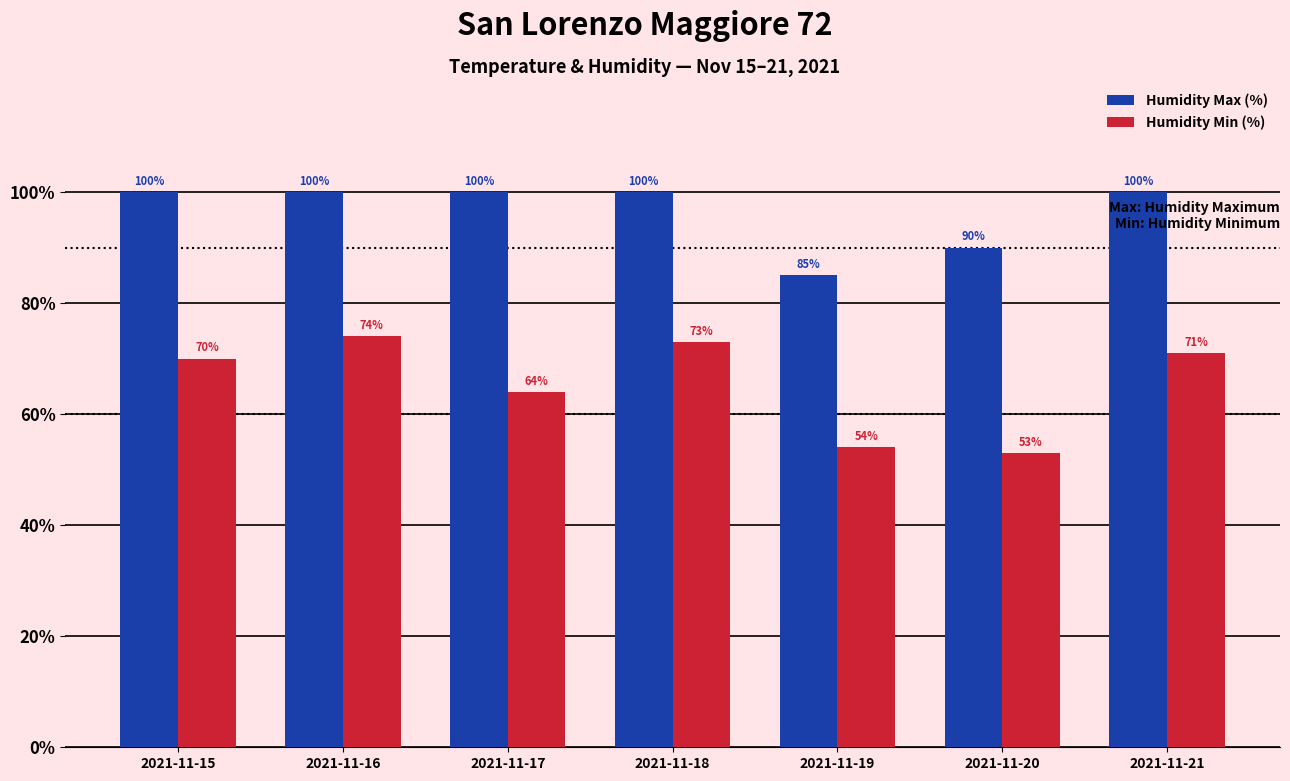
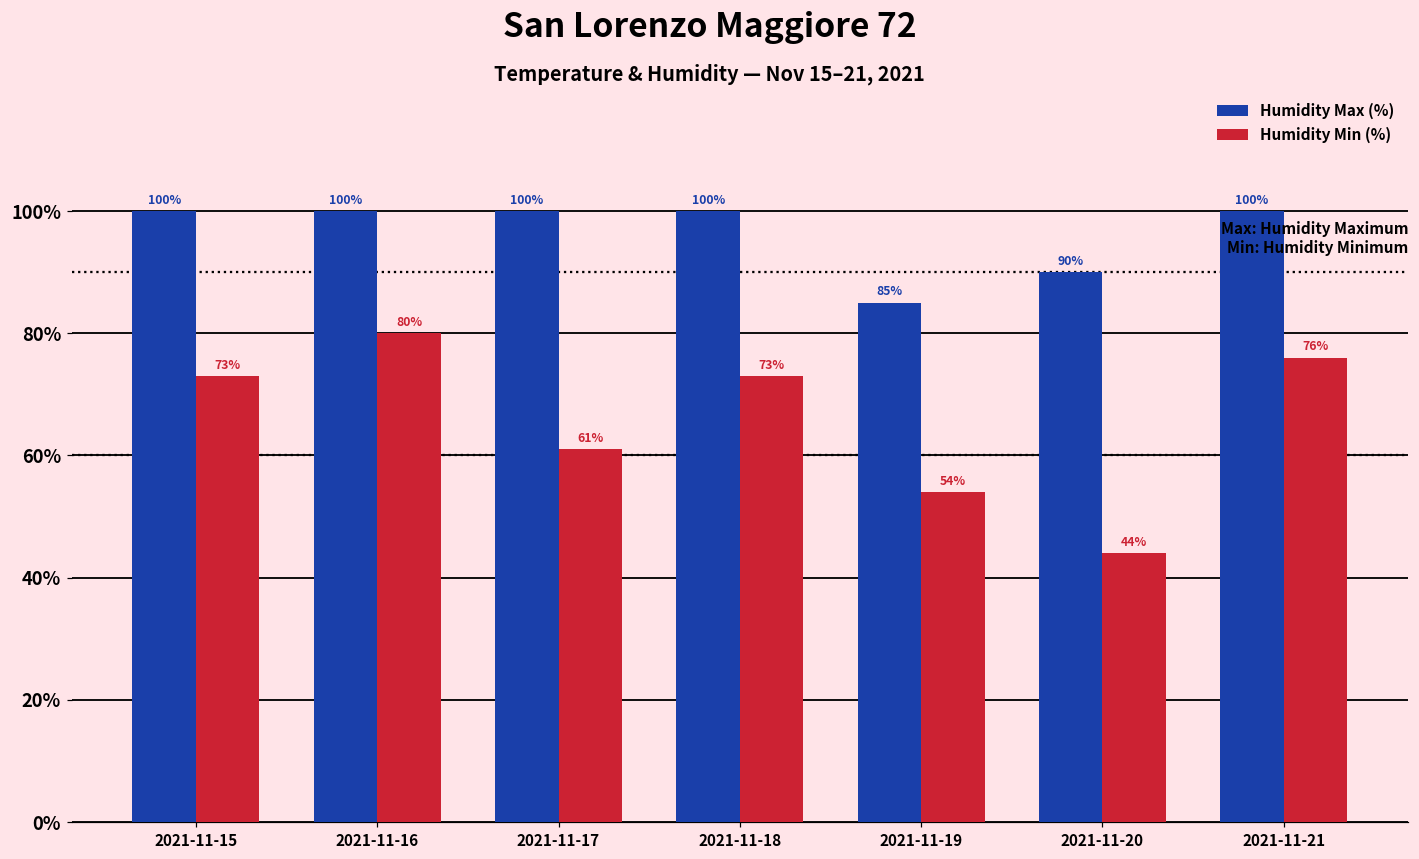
Humidity Min (%), 2021-11-15: 70% -> 73%
Humidity Min (%), 2021-11-16: 74% -> 80%
Humidity Min (%), 2021-11-17: 64% -> 61%
Humidity Min (%), 2021-11-20: 53% -> 44%
Humidity Min (%), 2021-11-21: 71% -> 76%
